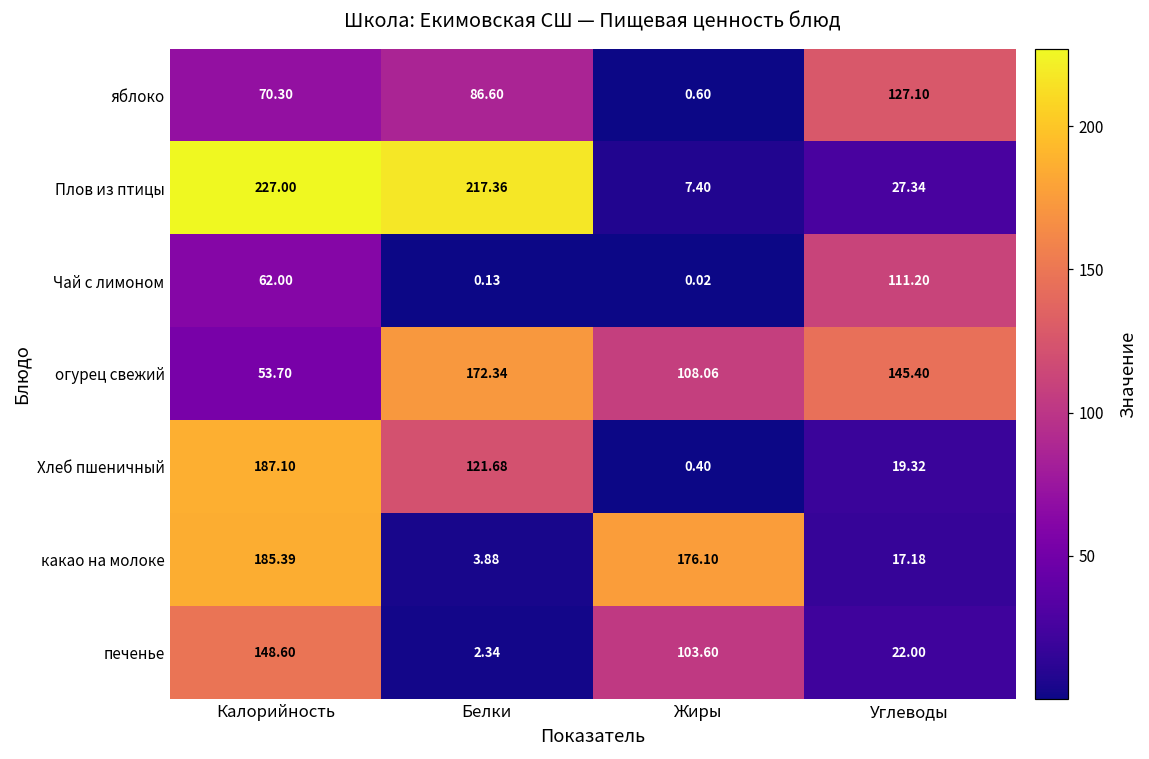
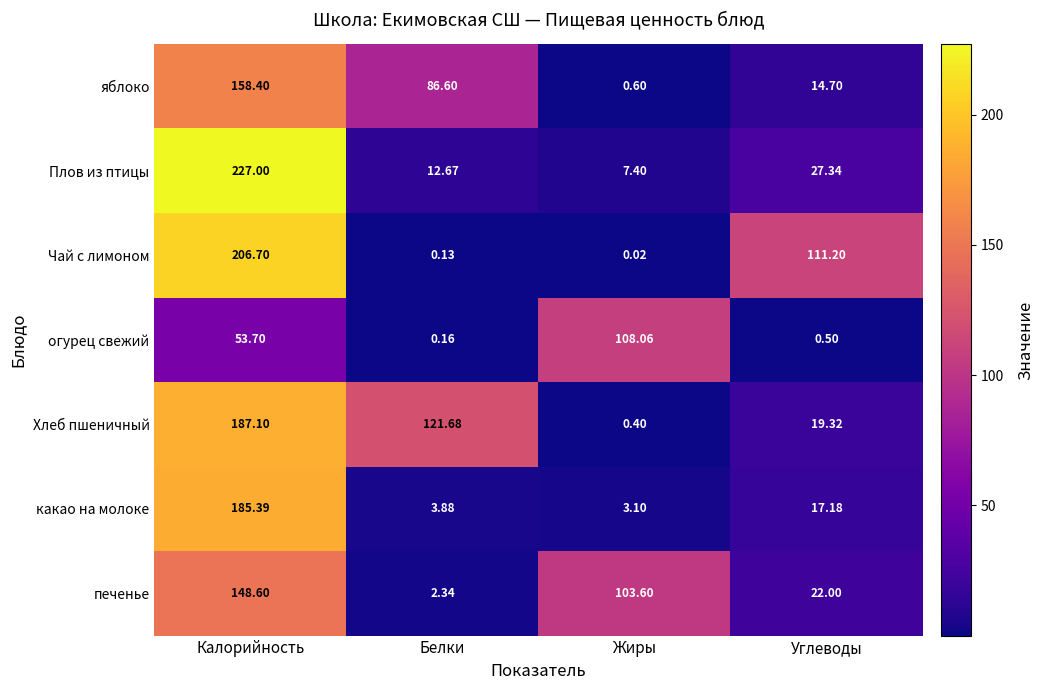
яблоко, Калорийность: 70.30 -> 158.40
яблоко, Углеводы: 127.10 -> 14.70
Плов из птицы, Белки: 217.36 -> 12.67
Чай с лимоном, Калорийность: 62.00 -> 206.70
огурец свежий, Белки: 172.34 -> 0.16
огурец свежий, Углеводы: 145.40 -> 0.50
какао на молоке, Жиры: 176.10 -> 3.10
